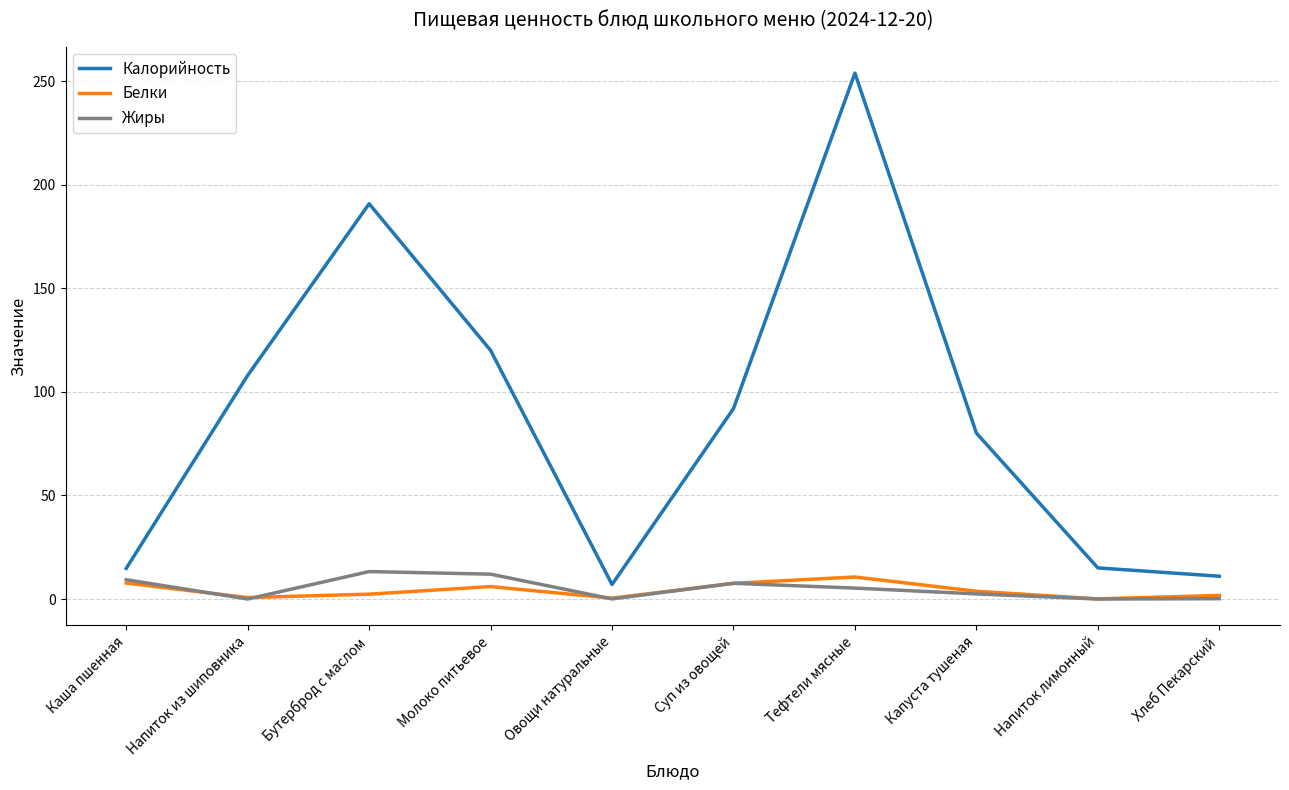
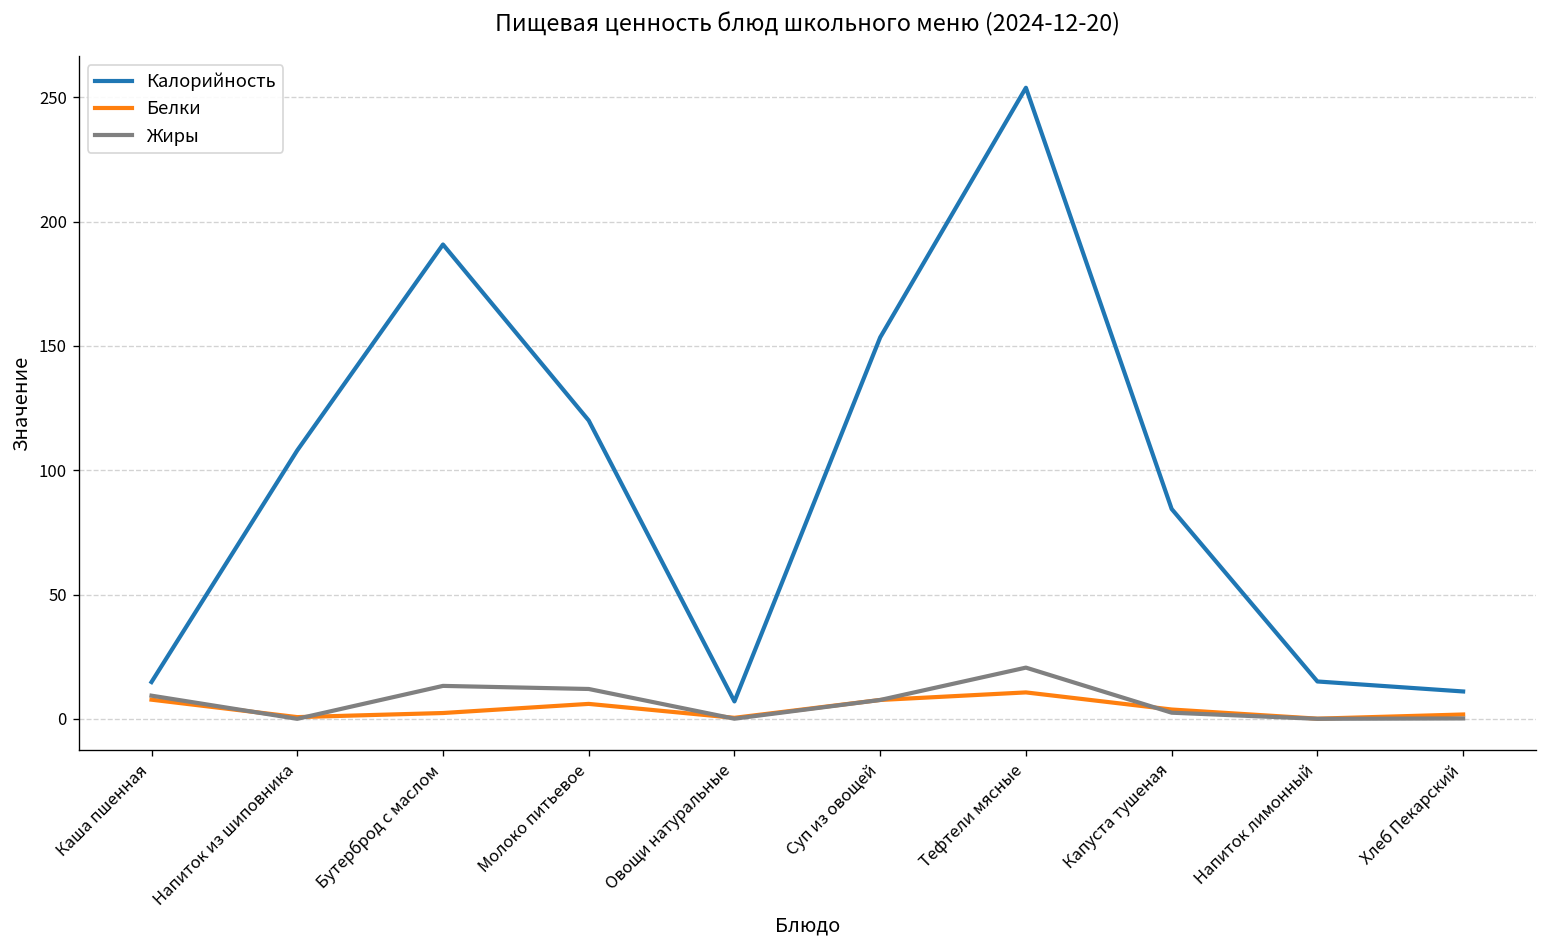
Калорийность, Суп из овощей: 92 -> 153
Жиры, Тефтели мясные: 5 -> 21
Калорийность, Капуста тушеная: 80 -> 84
